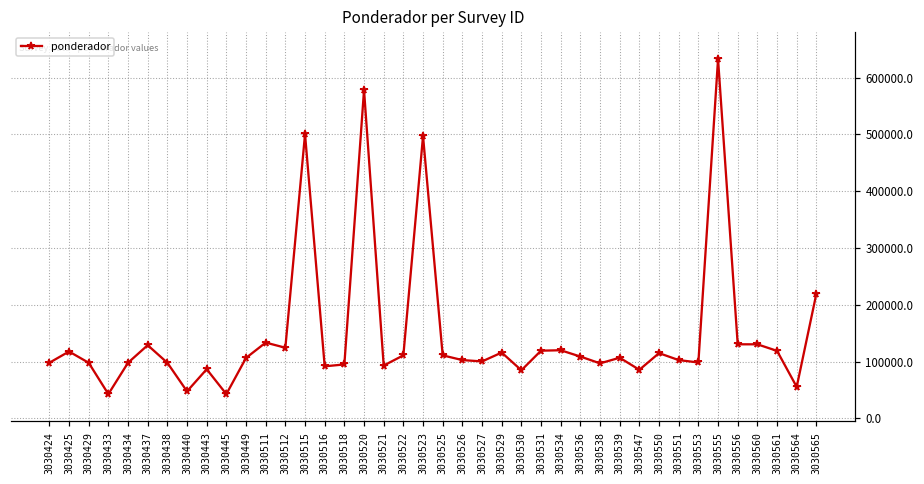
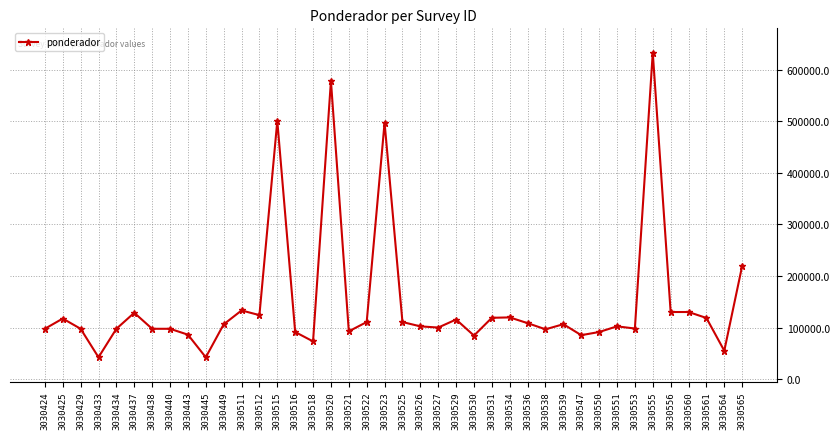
3030440: 50000 -> 100000
3030518: 90000 -> 70000
3030550: 110000 -> 90000
